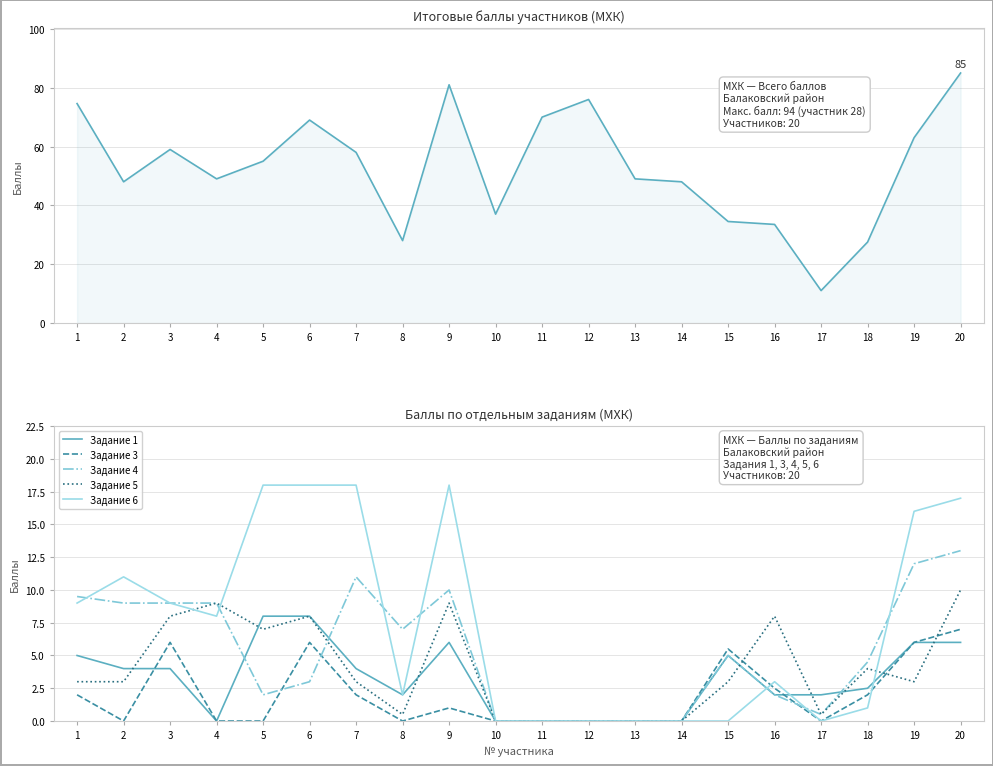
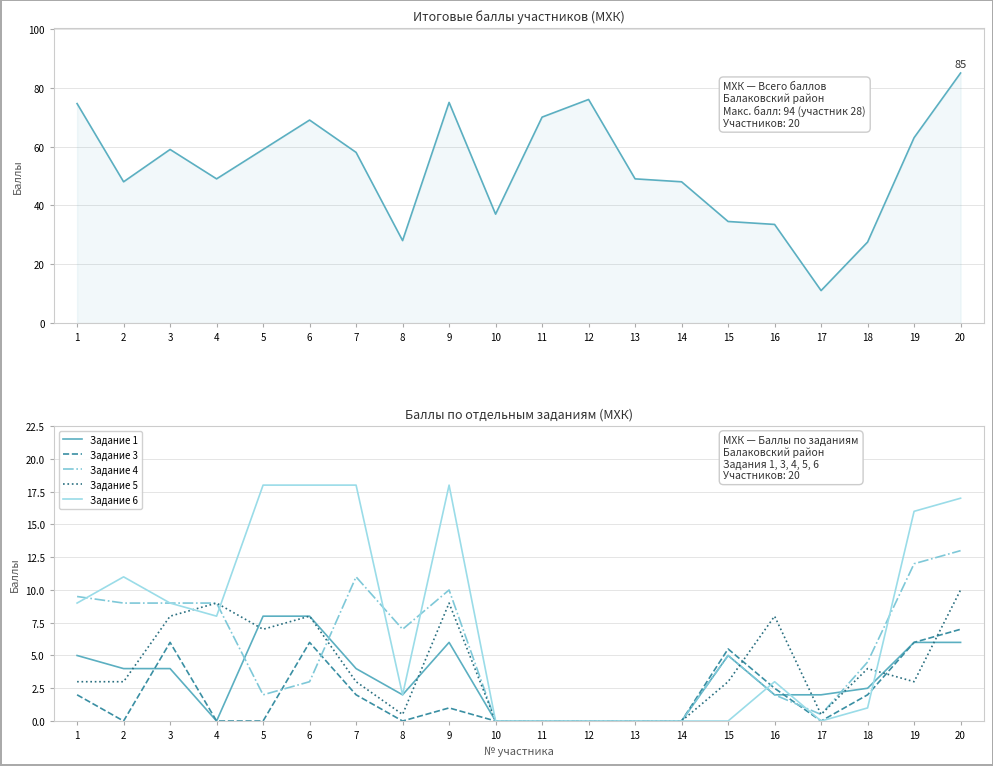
Итоговые баллы участников (МХК), 5: 55 -> 59
Итоговые баллы участников (МХК), 9: 81 -> 75
